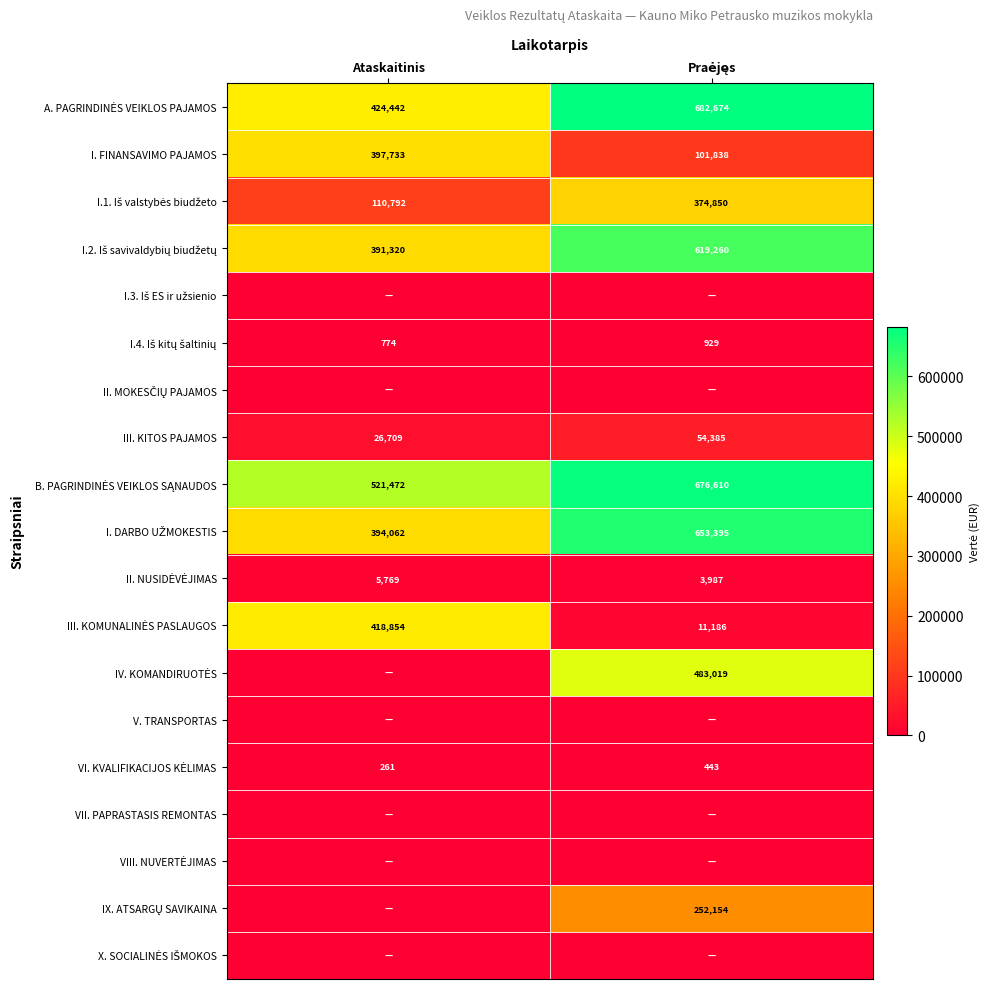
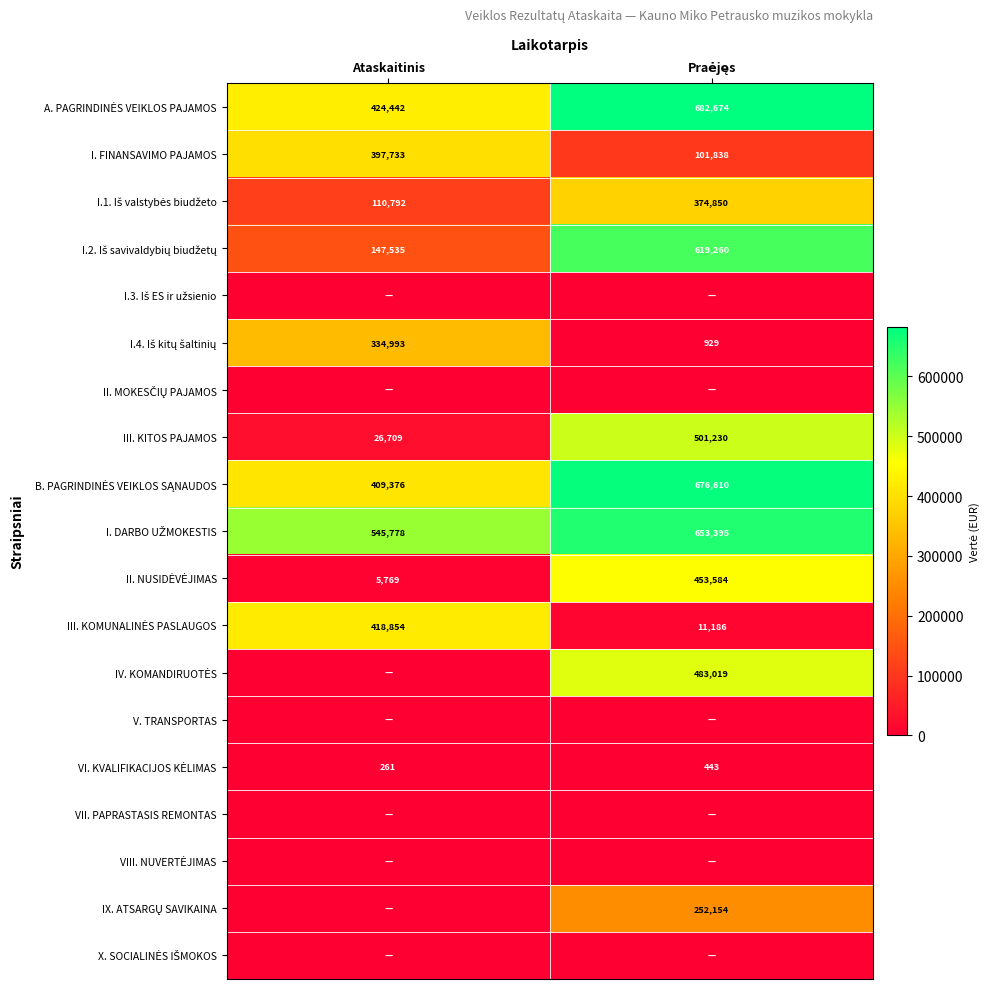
I.2. Iš savivaldybių biudžetų, Ataskaitinis: 391,320 -> 147,535
I.4. Iš kitų šaltinių, Ataskaitinis: 774 -> 334,993
III. KITOS PAJAMOS, Praėjęs: 54,385 -> 501,230
B. PAGRINDINĖS VEIKLOS SĄNAUDOS, Ataskaitinis: 521,472 -> 409,376
I. DARBO UŽMOKESTIS, Ataskaitinis: 394,062 -> 545,778
II. NUSIDĖVĖJIMAS, Praėjęs: 3,987 -> 453,584
